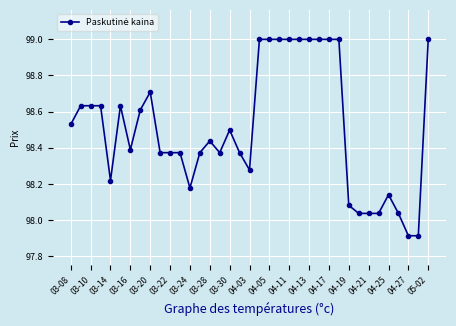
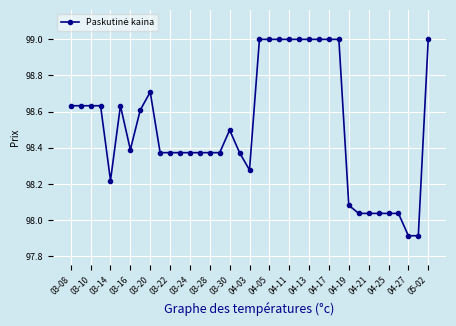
03-08: 98.53 -> 98.63
03-24: 98.18 -> 98.37
03-28: 98.44 -> 98.37
04-25: 98.14 -> 98.04
